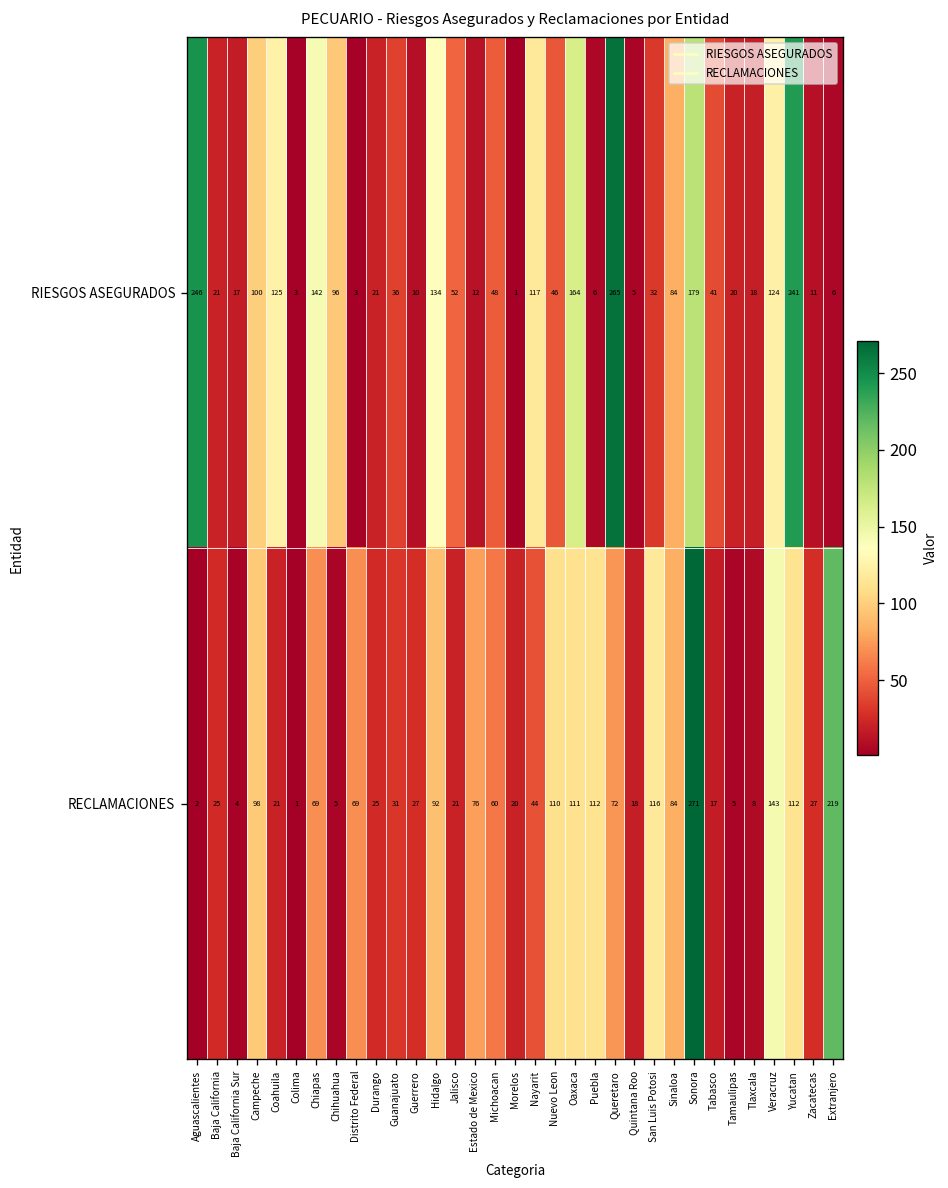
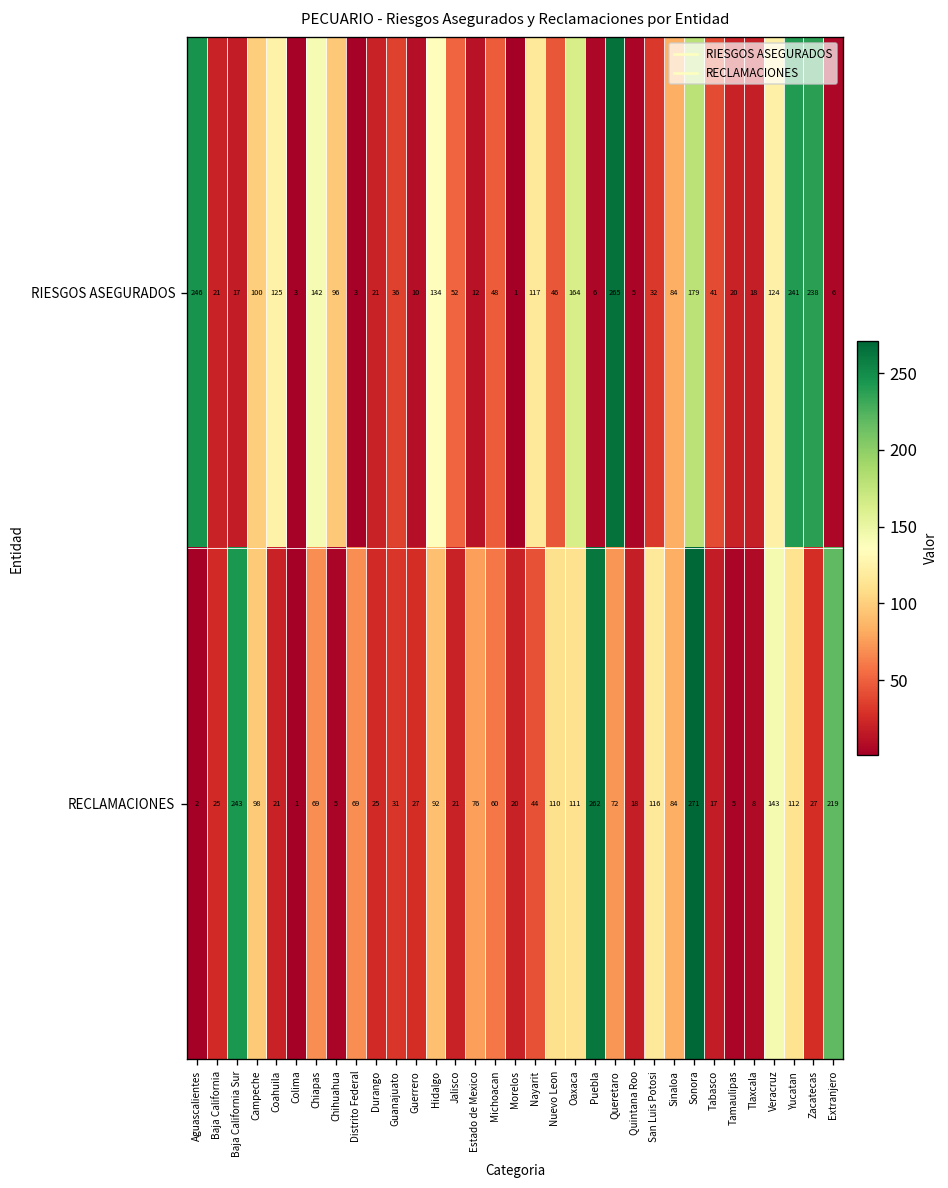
RIESGOS ASEGURADOS, Zacatecas: 11 -> 238
RECLAMACIONES, Baja California Sur: 4 -> 243
RECLAMACIONES, Puebla: 112 -> 262
